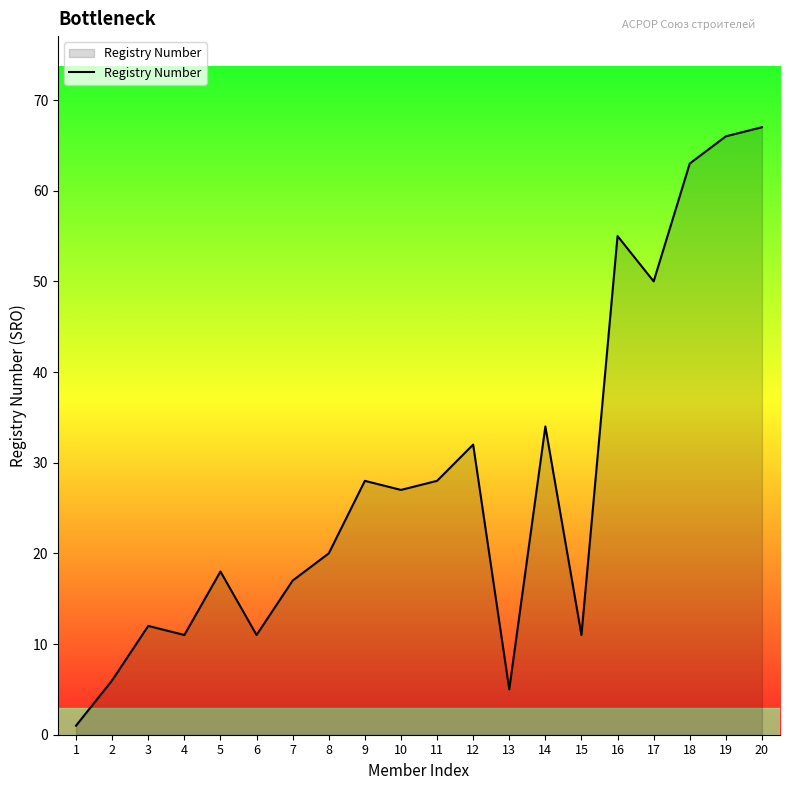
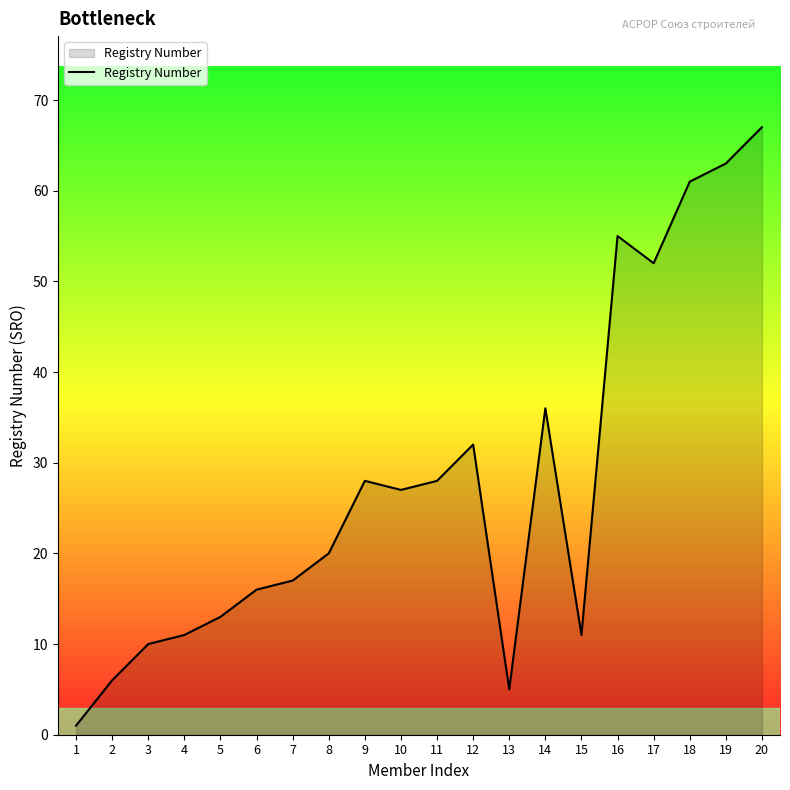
3: 12 -> 10
5: 18 -> 13
6: 11 -> 16
14: 34 -> 36
17: 50 -> 52
18: 63 -> 61
19: 66 -> 63
